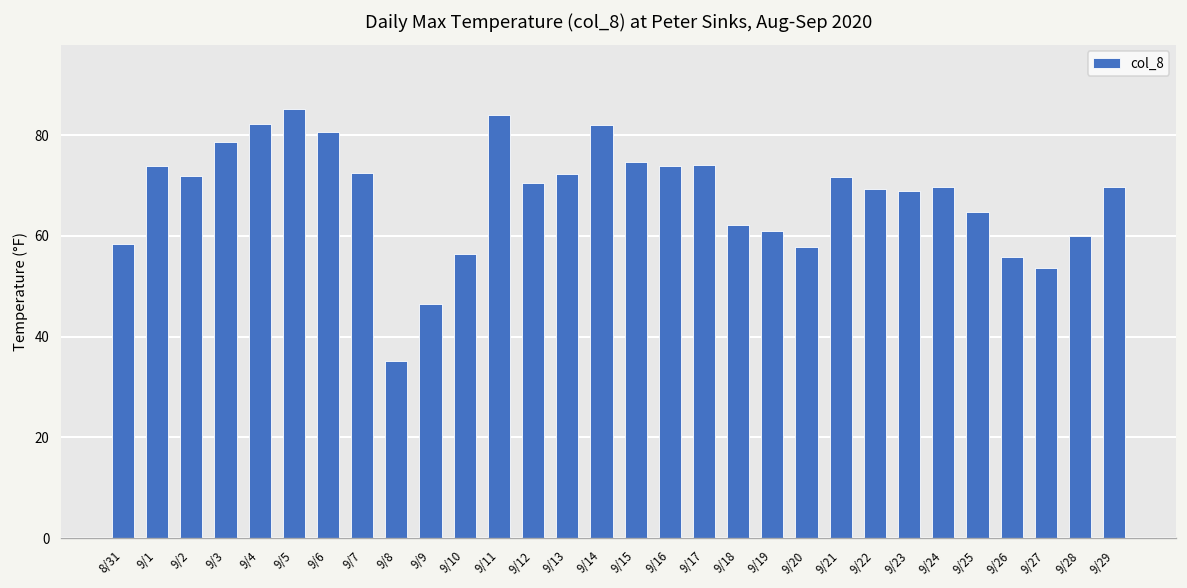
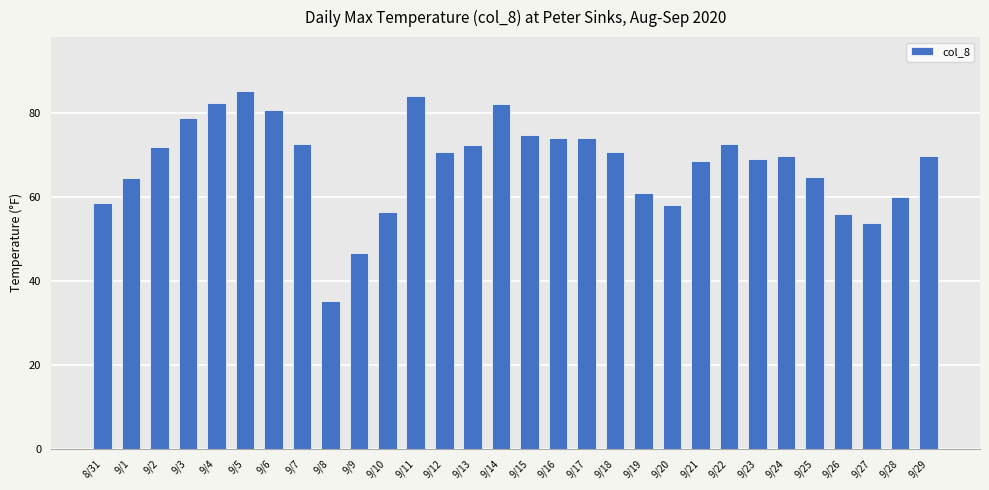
9/1: 74 -> 64
9/18: 62 -> 71
9/21: 72 -> 69
9/22: 69 -> 72
